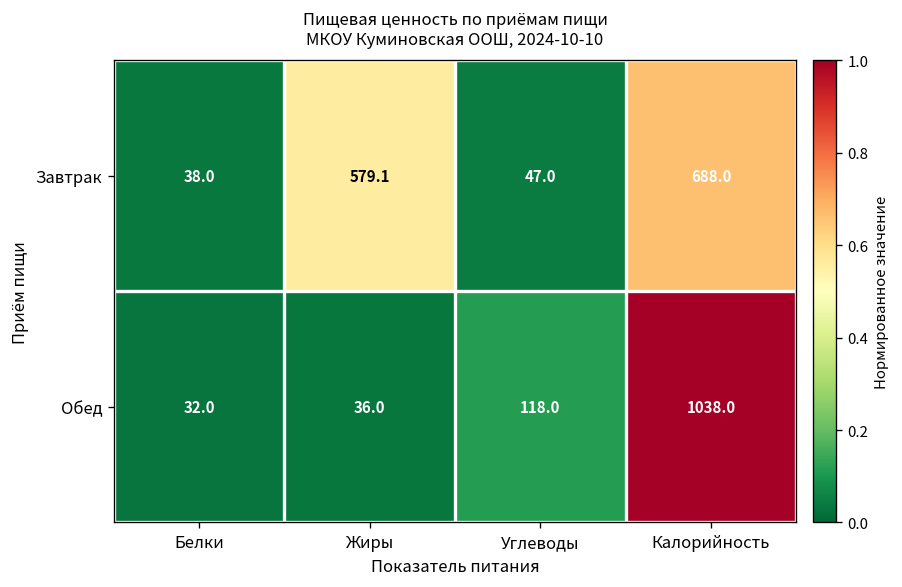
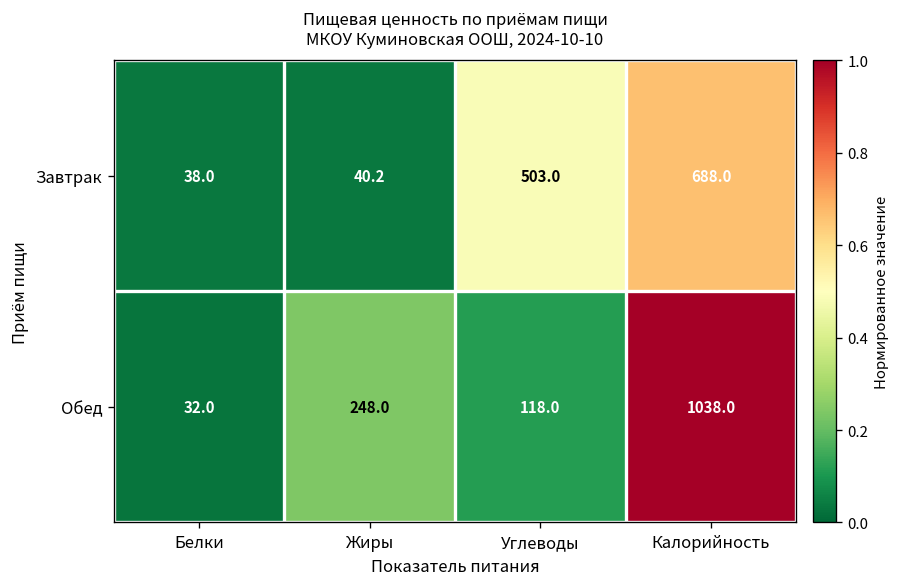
Завтрак, Жиры: 579.1 -> 40.2
Завтрак, Углеводы: 47.0 -> 503.0
Обед, Жиры: 36.0 -> 248.0
